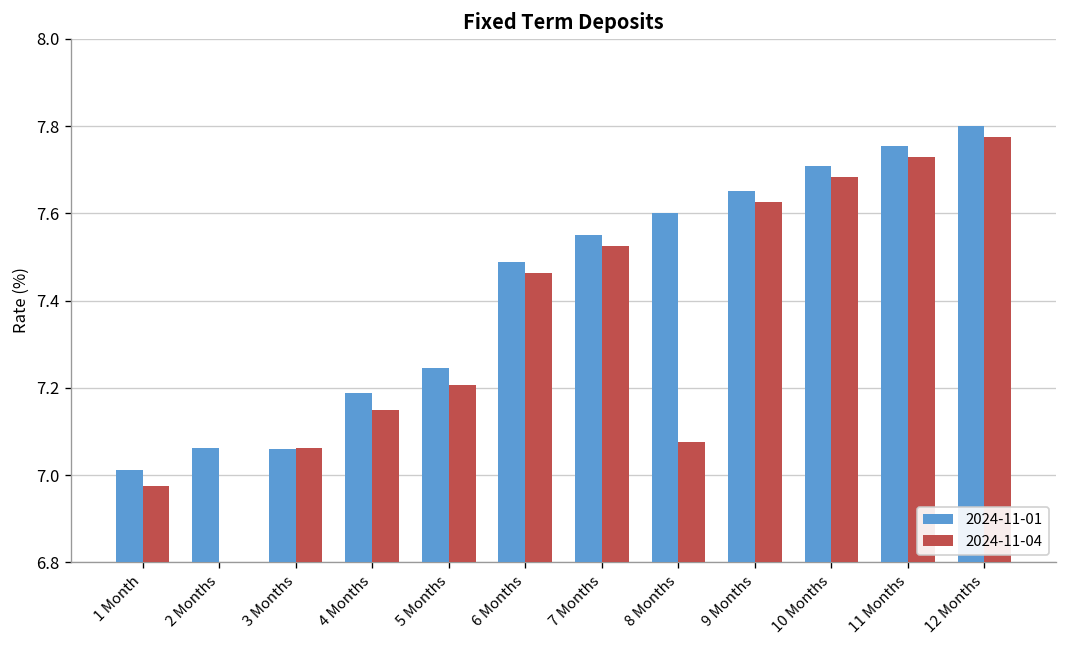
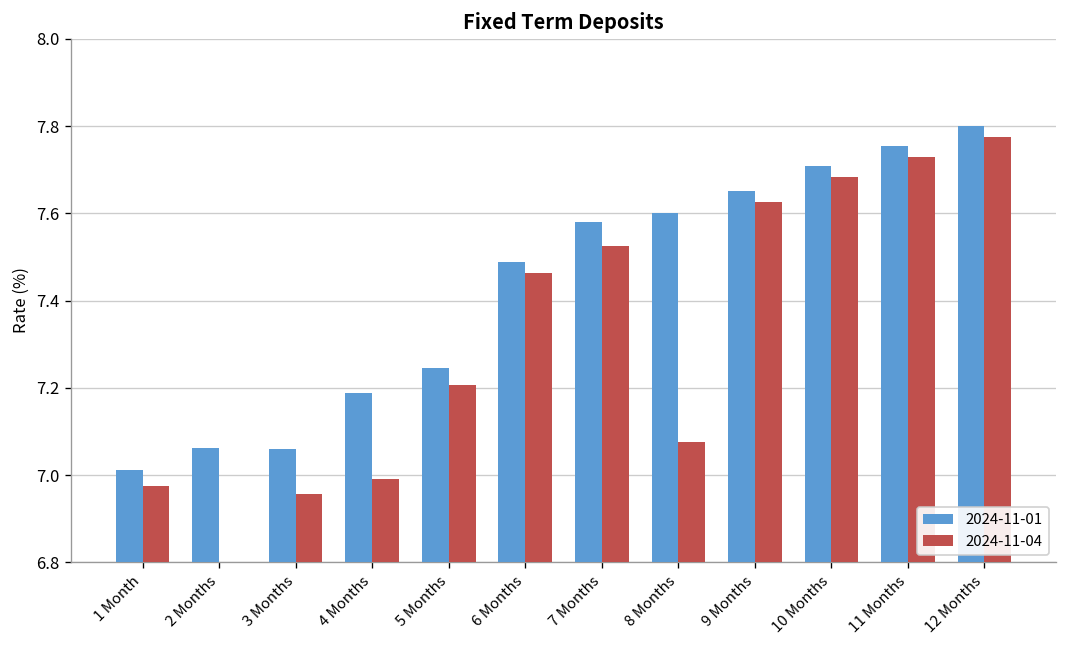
2024-11-04, 3 Months: 7.06 -> 6.96
2024-11-04, 4 Months: 7.15 -> 6.99
2024-11-01, 7 Months: 7.55 -> 7.58
